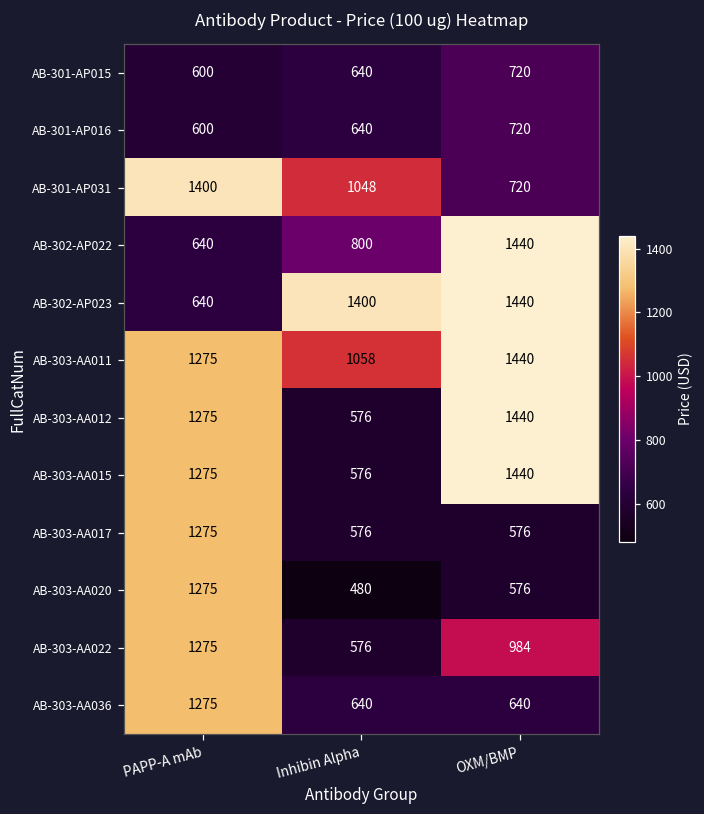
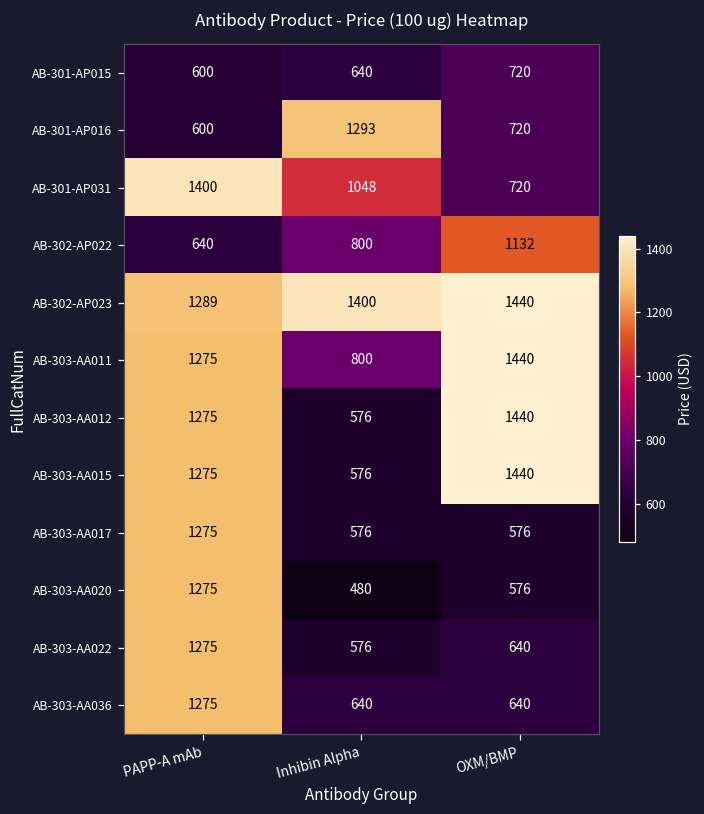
AB-301-AP016, Inhibin Alpha: 640 -> 1293
AB-302-AP022, OXM/BMP: 1440 -> 1132
AB-302-AP023, PAPP-A mAb: 640 -> 1289
AB-303-AA011, Inhibin Alpha: 1058 -> 800
AB-303-AA022, OXM/BMP: 984 -> 640
